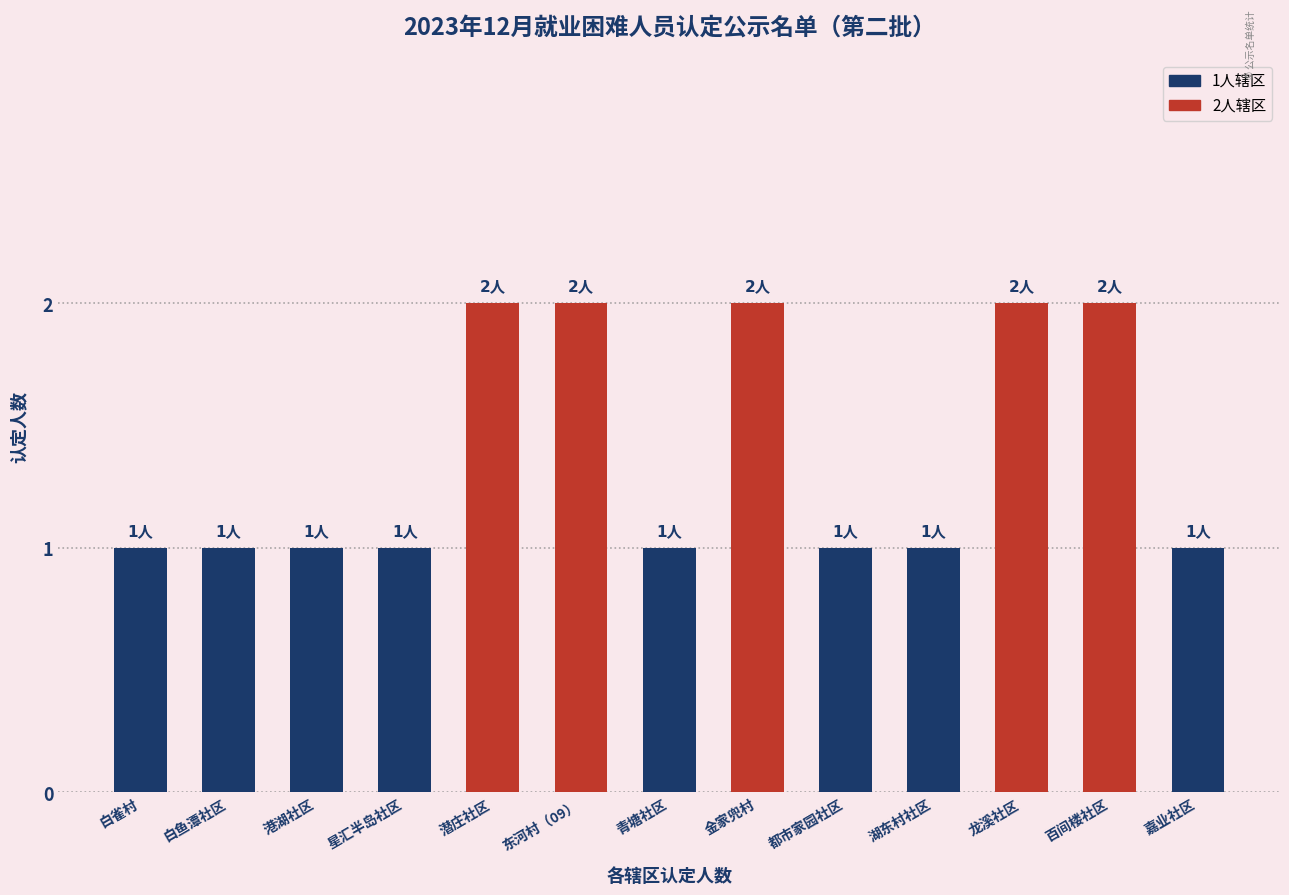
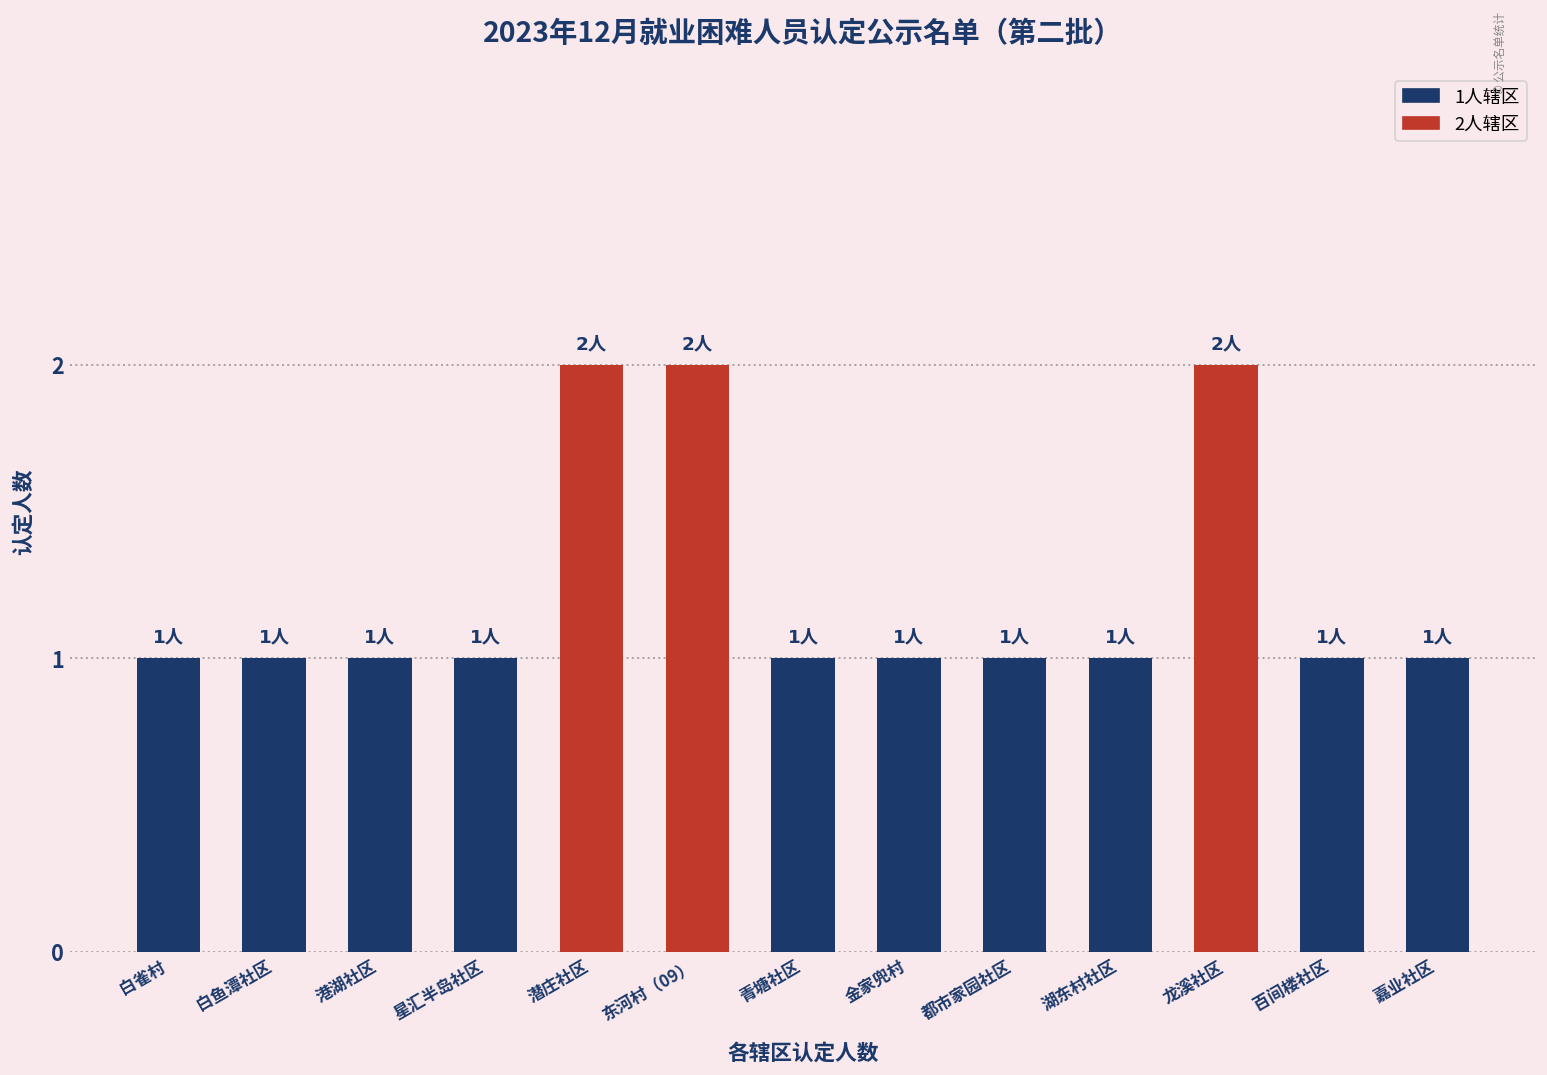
金家兜村: 2人 -> 1人
百间楼社区: 2人 -> 1人
